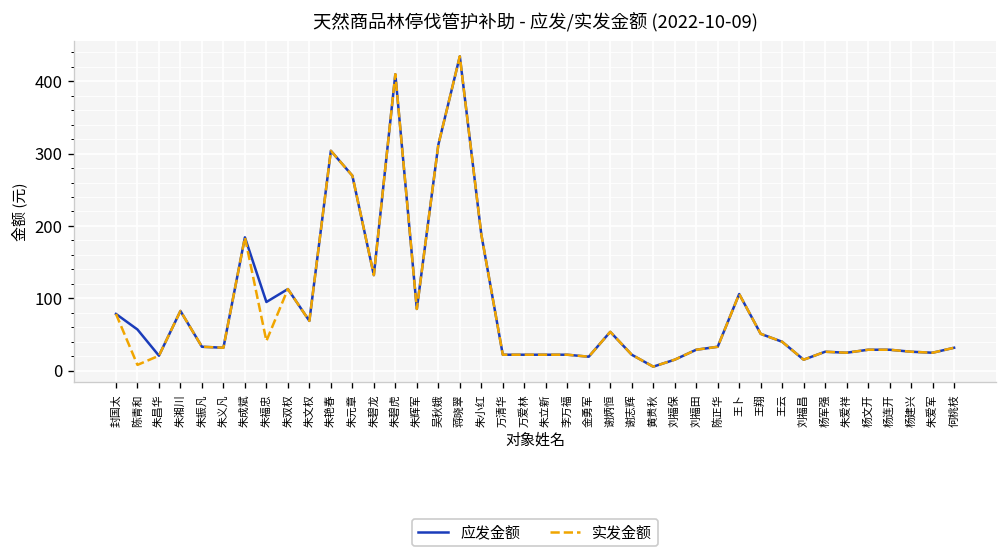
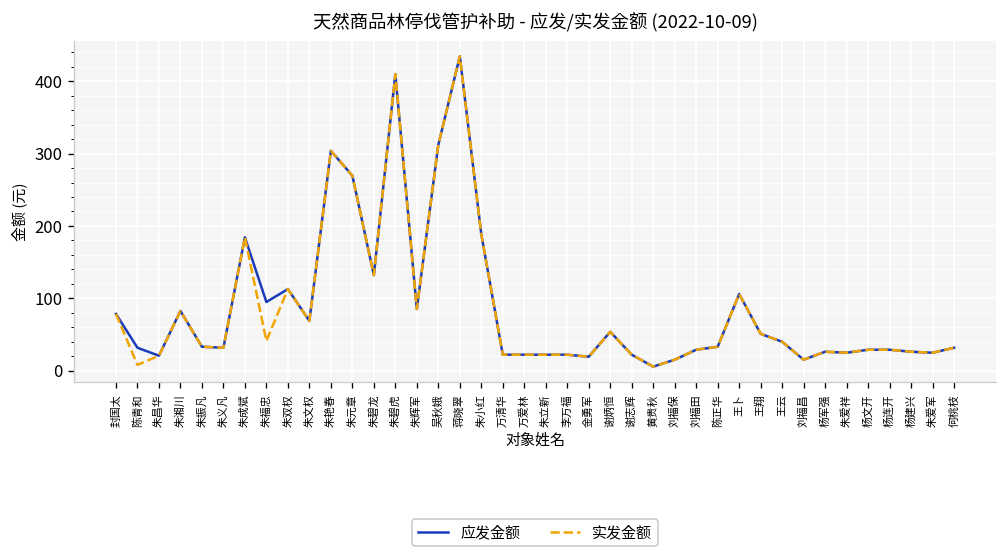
应发金额, 陈青和: 60 -> 30
